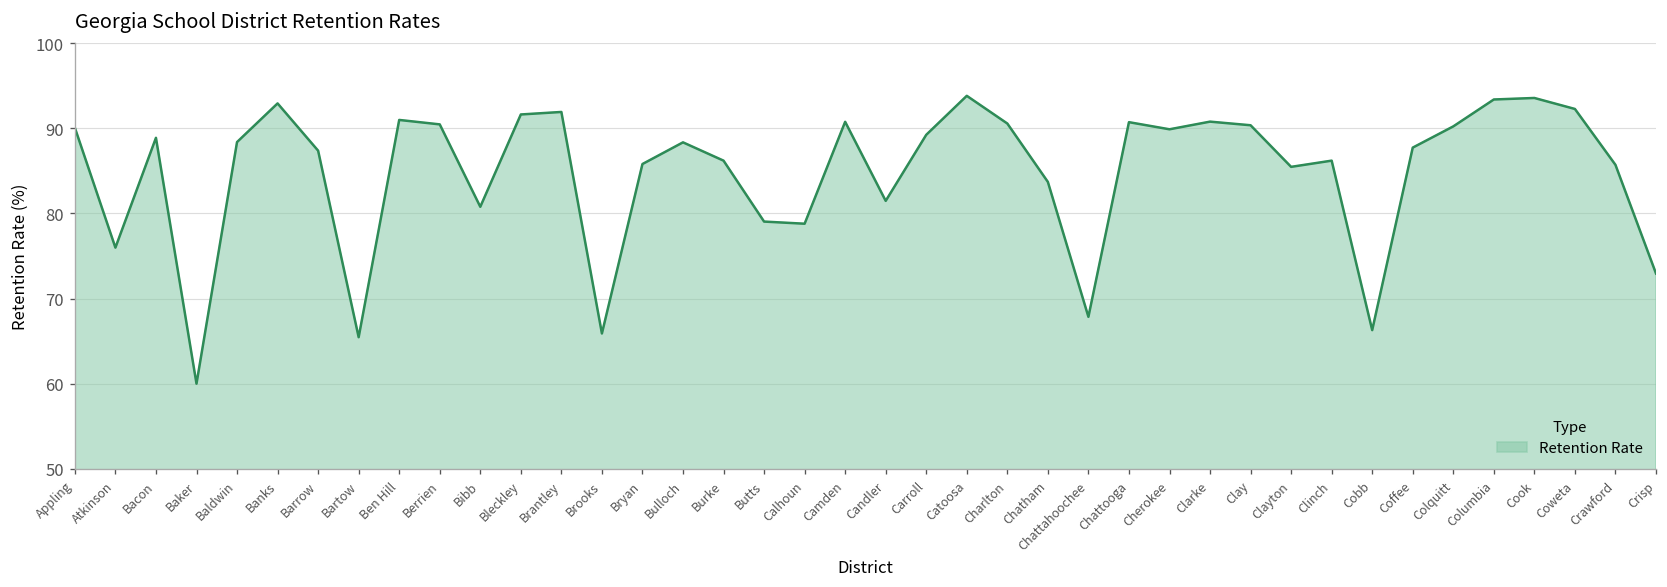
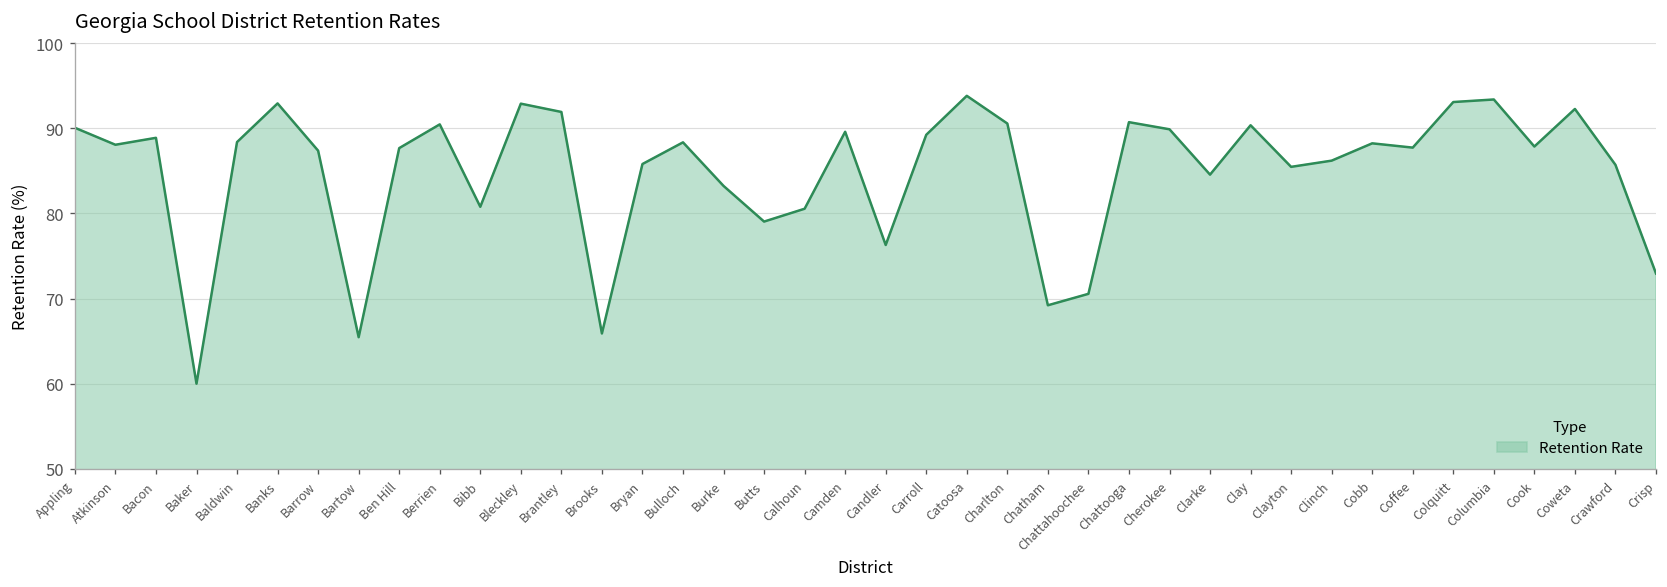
Atkinson: 76 -> 88
Ben Hill: 91 -> 88
Bleckley: 92 -> 93
Burke: 86 -> 83
Calhoun: 79 -> 81
Camden: 91 -> 90
Candler: 81 -> 76
Chatham: 84 -> 69
Chattahoochee: 68 -> 71
Clarke: 91 -> 85
Cobb: 66 -> 88
Colquitt: 90 -> 93
Cook: 94 -> 88
